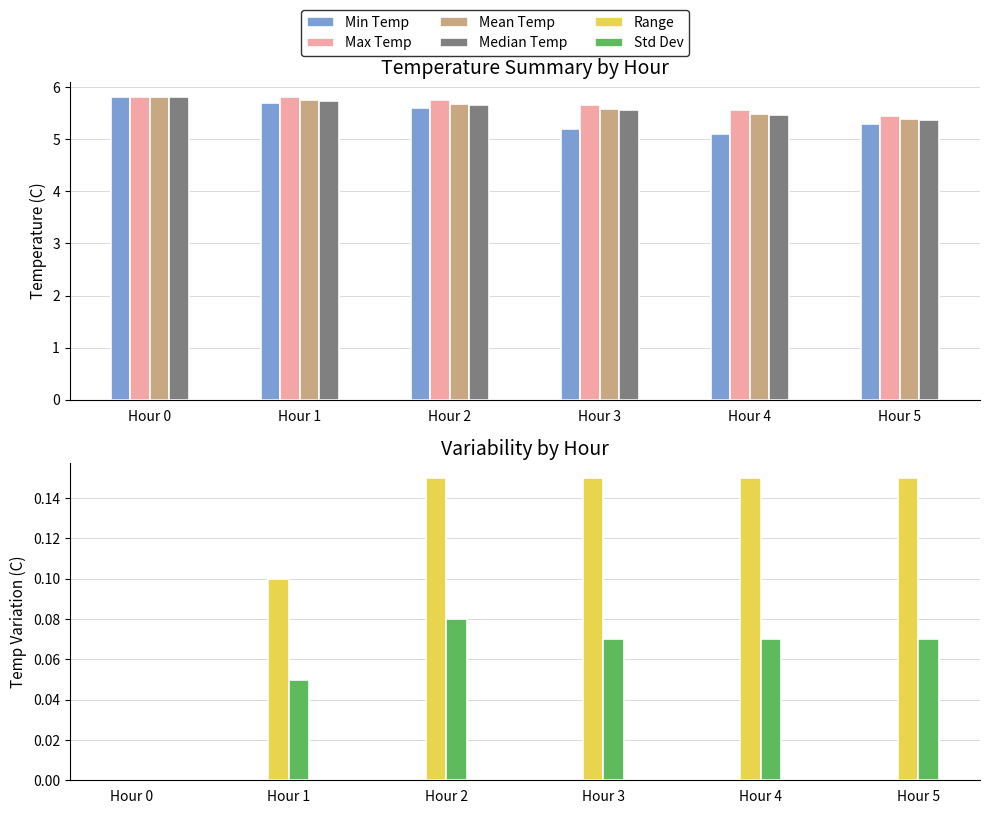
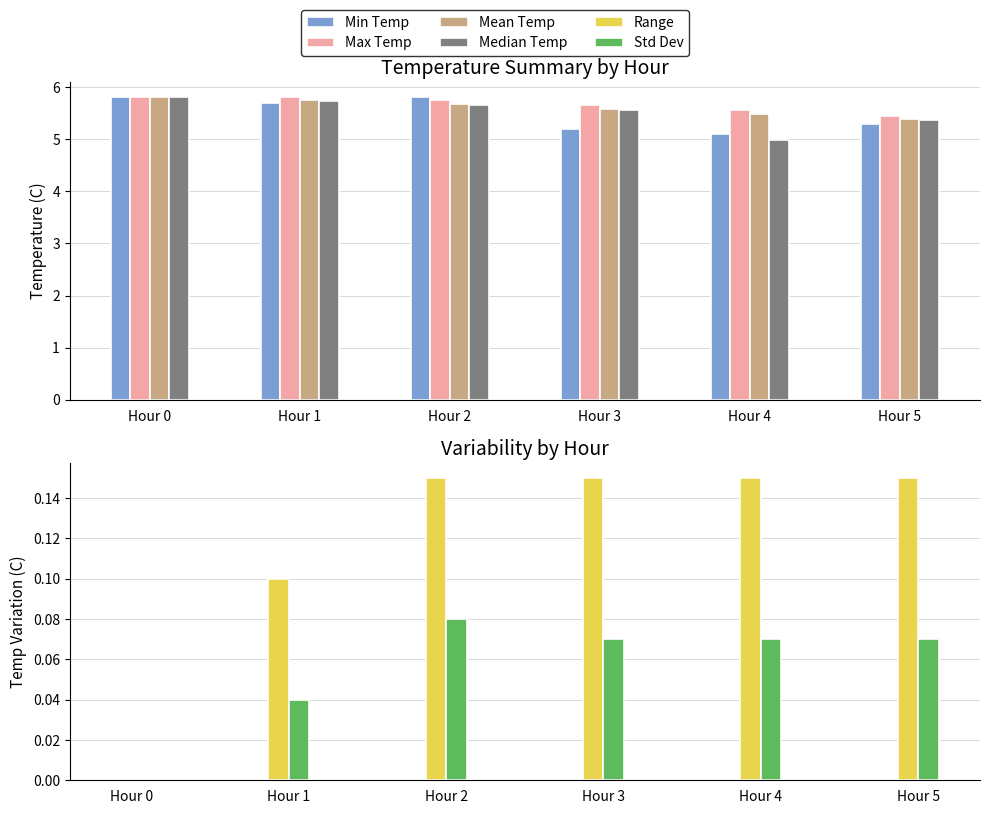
Temperature Summary by Hour, Min Temp, Hour 2: 5.6 -> 5.8
Temperature Summary by Hour, Median Temp, Hour 4: 5.5 -> 5.0
Variability by Hour, Std Dev, Hour 1: 0.05 -> 0.04
